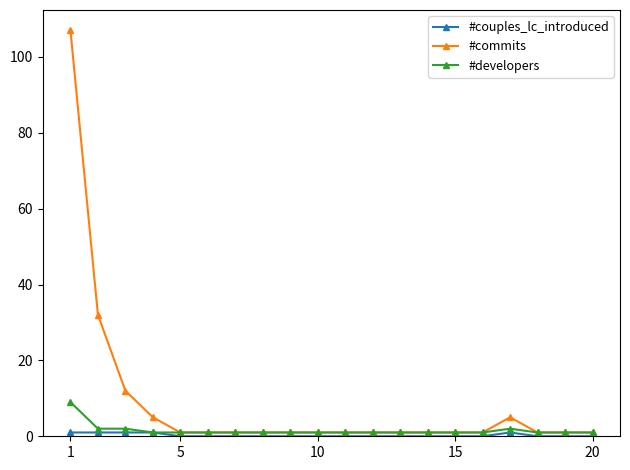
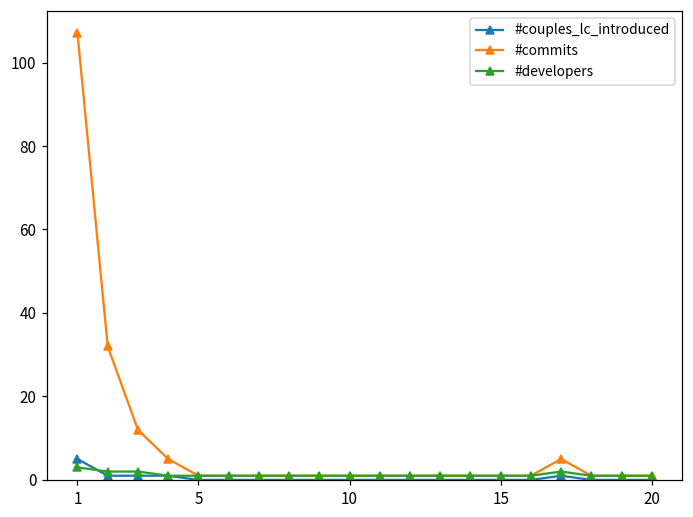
#couples_lc_introduced, 1: 1 -> 5
#developers, 1: 9 -> 3
